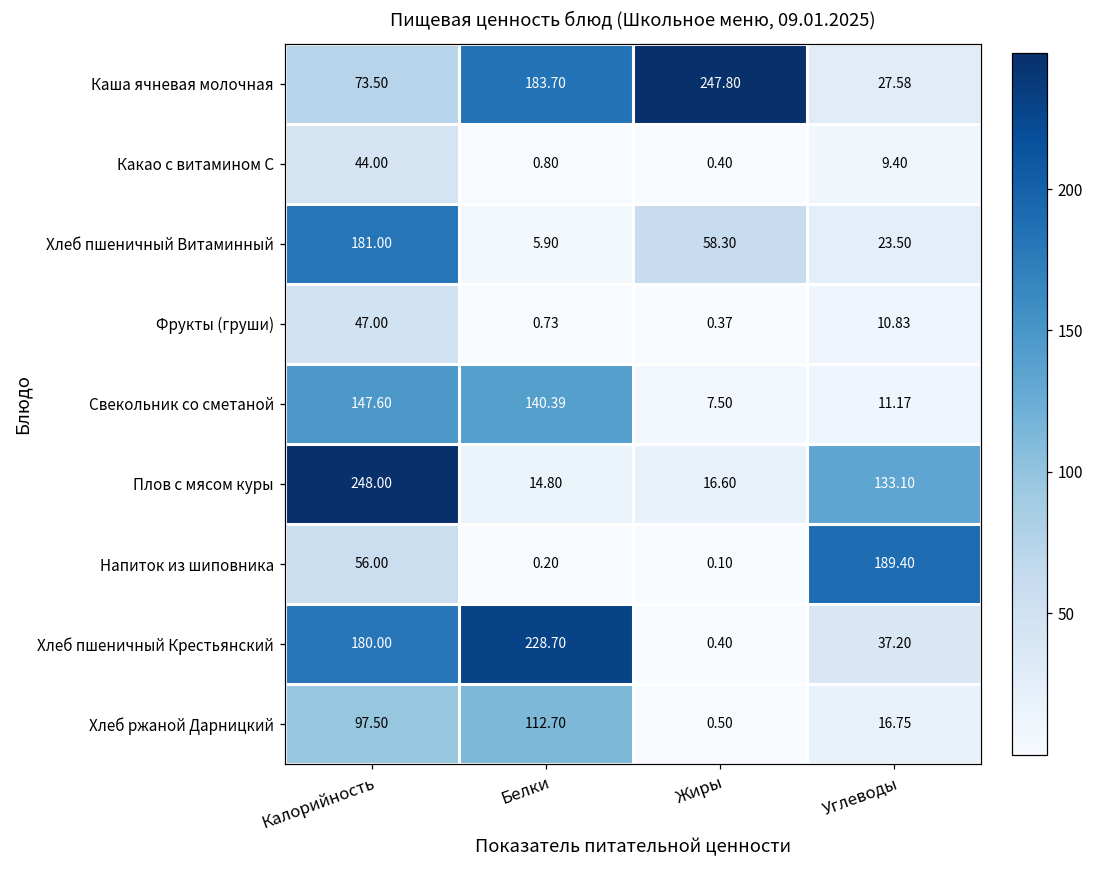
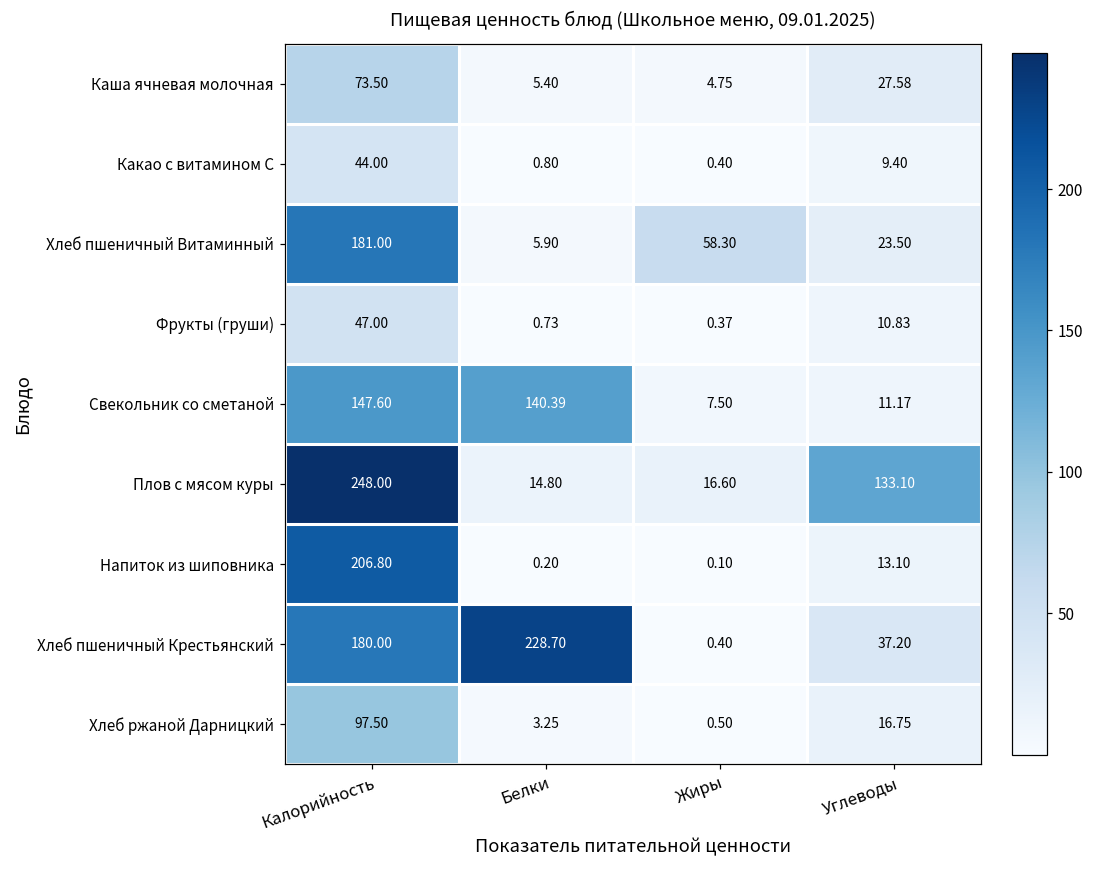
Каша ячневая молочная, Белки: 183.70 -> 5.40
Каша ячневая молочная, Жиры: 247.80 -> 4.75
Напиток из шиповника, Калорийность: 56.00 -> 206.80
Напиток из шиповника, Углеводы: 189.40 -> 13.10
Хлеб ржаной Дарницкий, Белки: 112.70 -> 3.25
